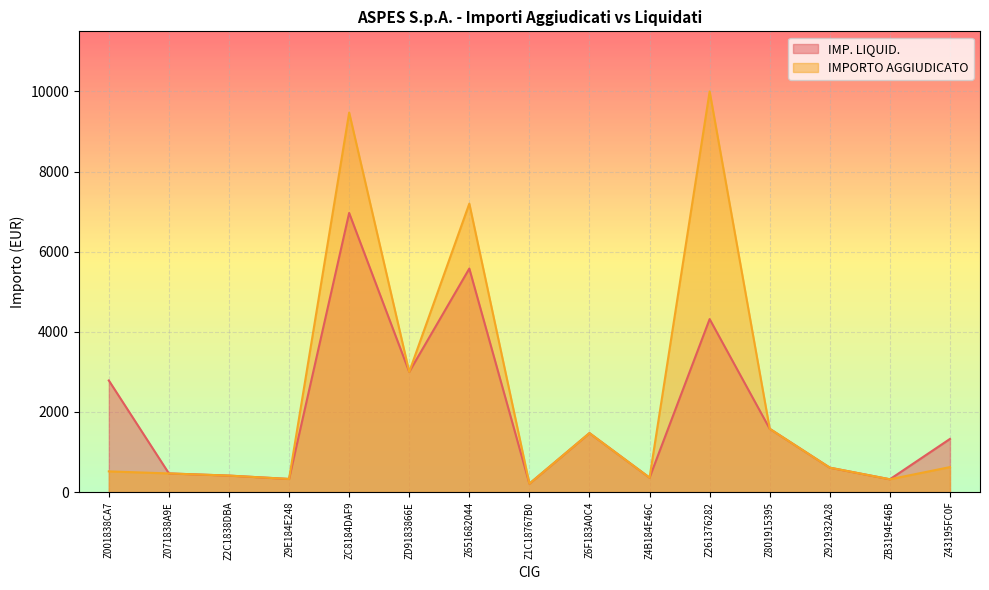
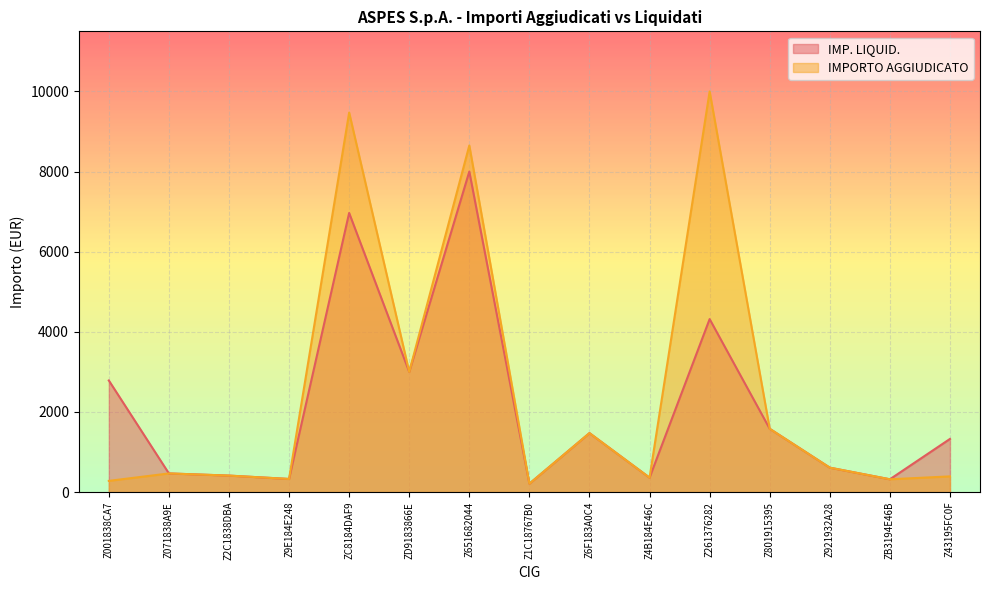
IMPORTO AGGIUDICATO, Z001838CA7: 500 -> 300
IMP. LIQUID., Z651682044: 5600 -> 8000
IMPORTO AGGIUDICATO, Z651682044: 7200 -> 8700
IMPORTO AGGIUDICATO, Z43195FC0F: 600 -> 400
